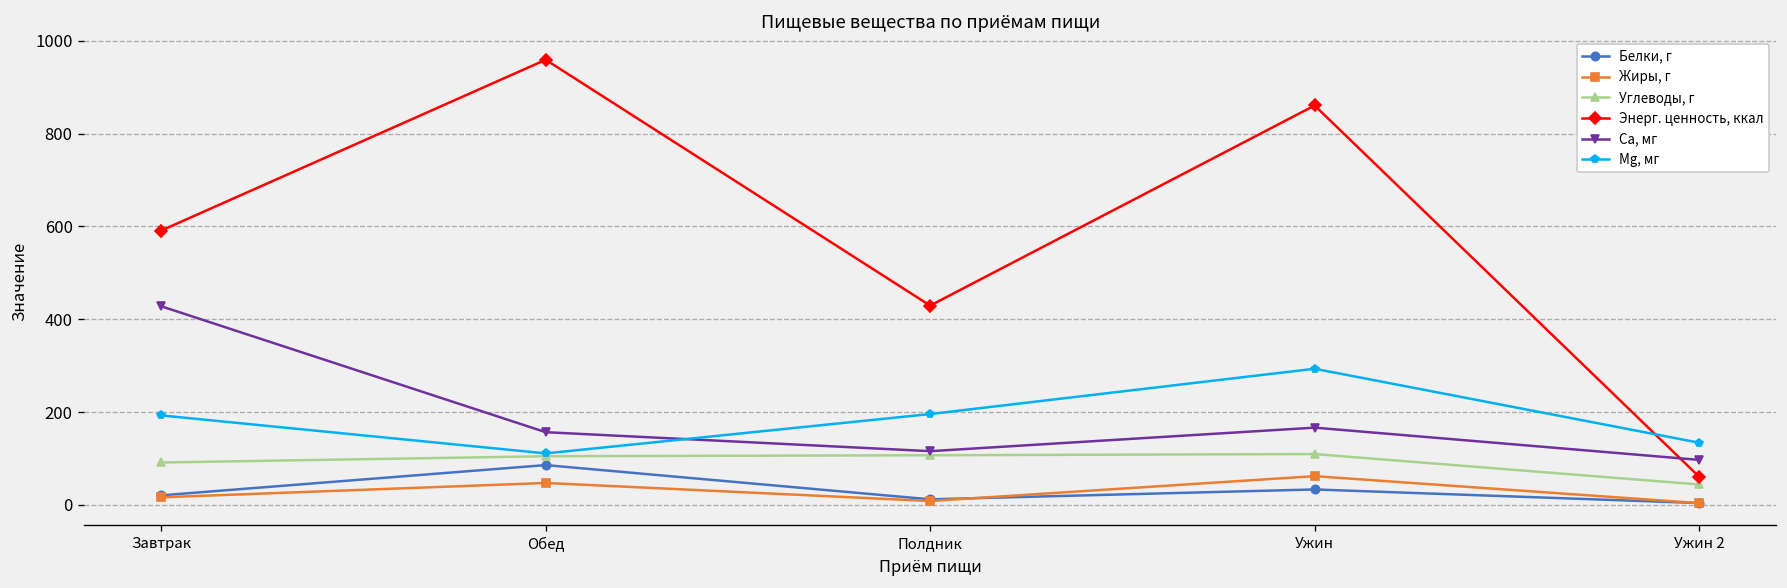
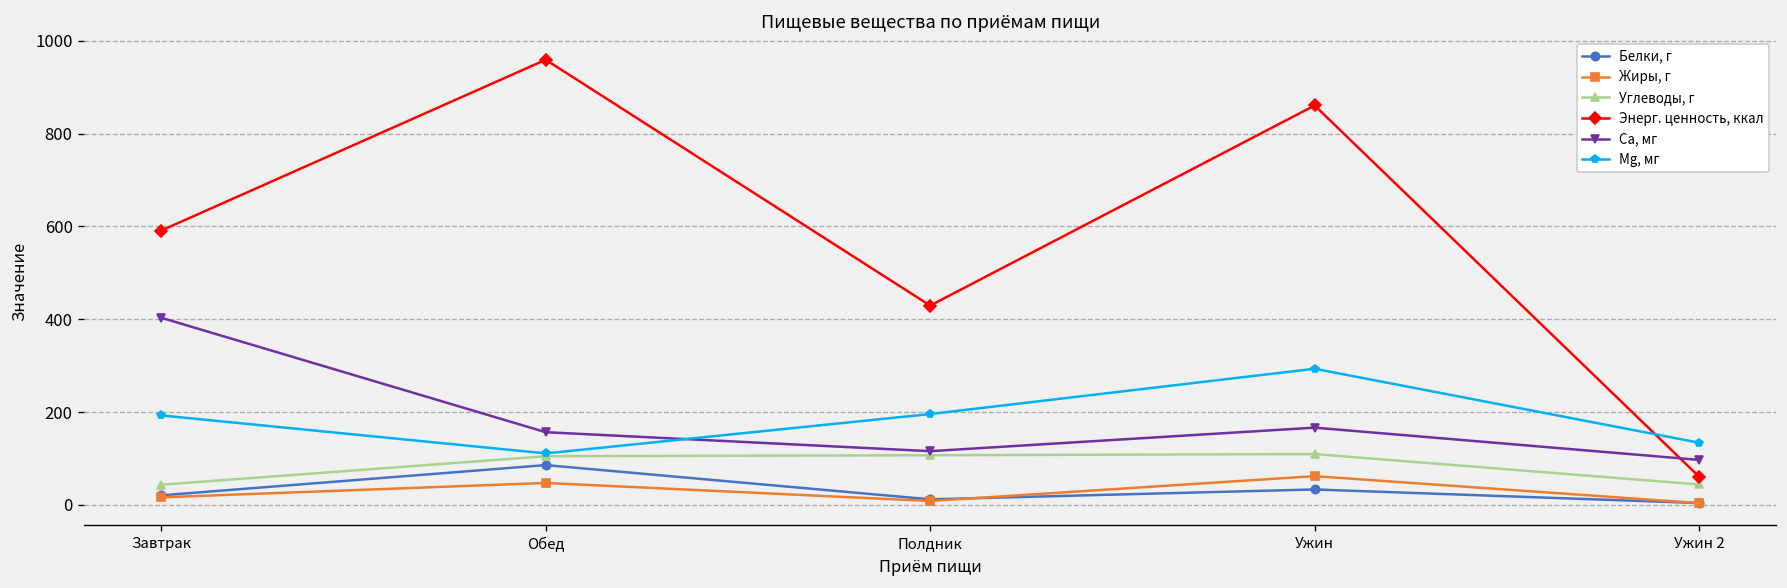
Углеводы, г, Завтрак: 90 -> 40
Ca, мг, Завтрак: 430 -> 400
